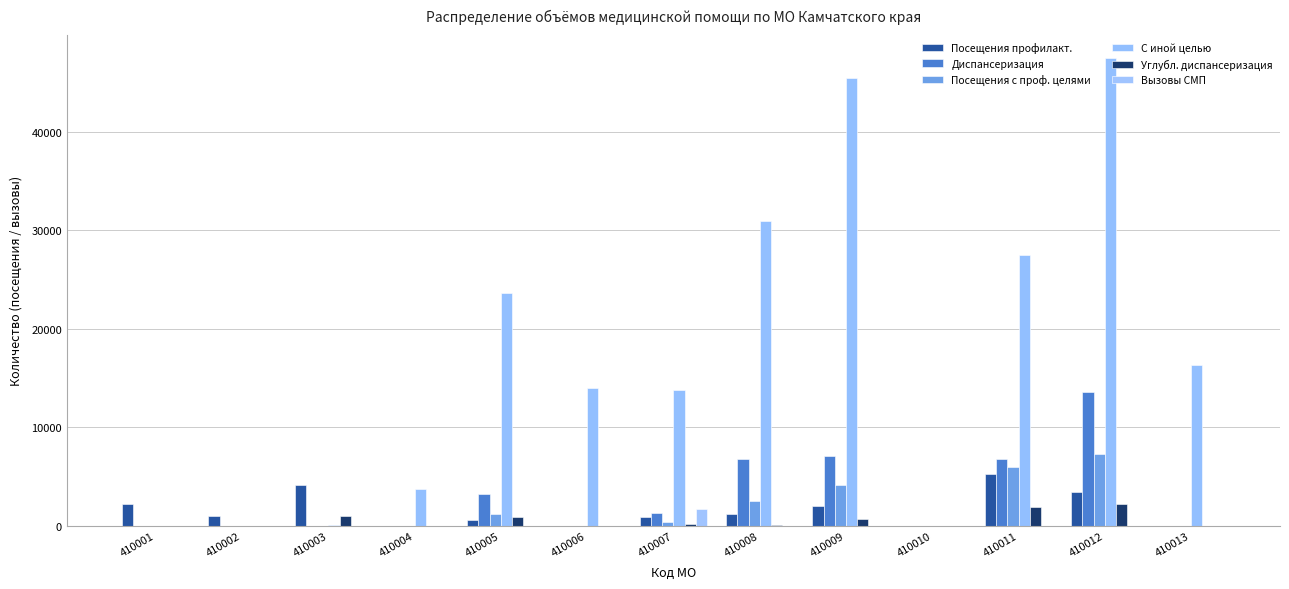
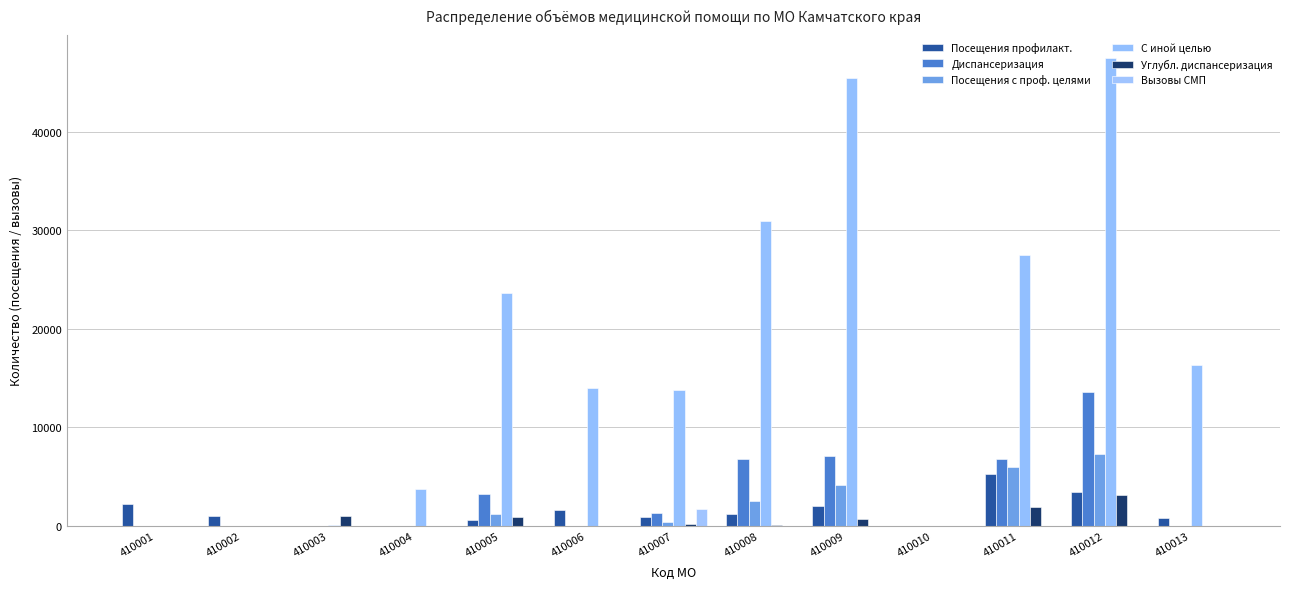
Посещения профилакт., 410003: 4000 -> 0
Посещения профилакт., 410006: 0 -> 2000
Углубл. диспансеризация, 410012: 2000 -> 3000
Посещения профилакт., 410013: 0 -> 1000
